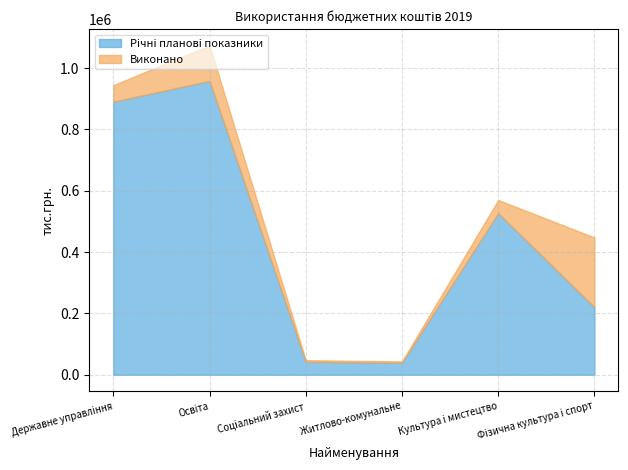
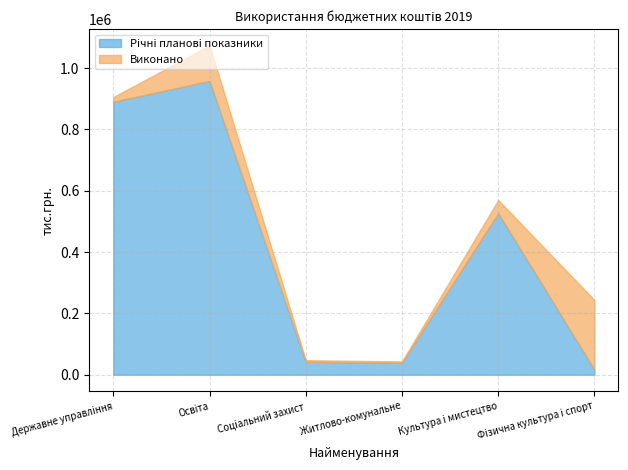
Виконано, Державне управління: 50000 -> 20000
Річні планові показники, Фізична культура і спорт: 220000 -> 20000
